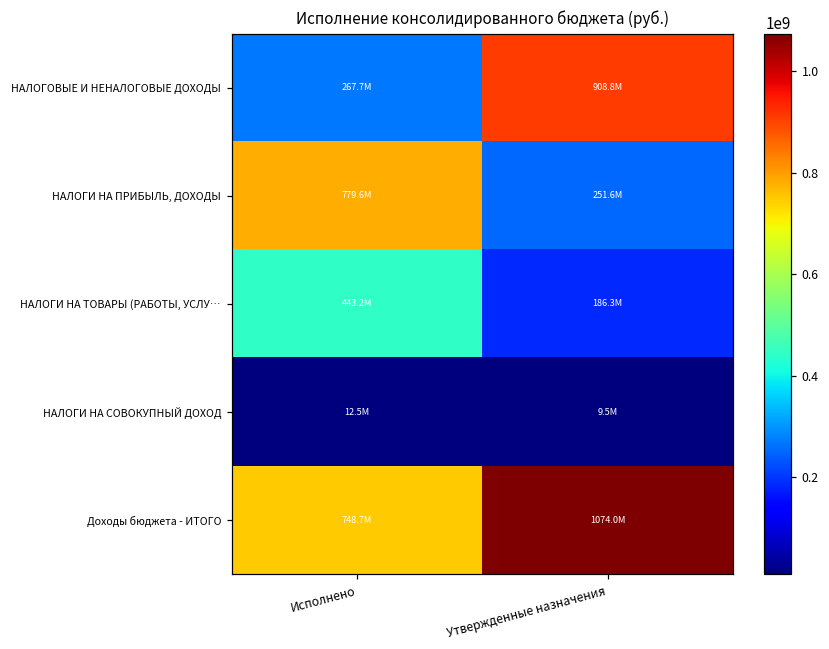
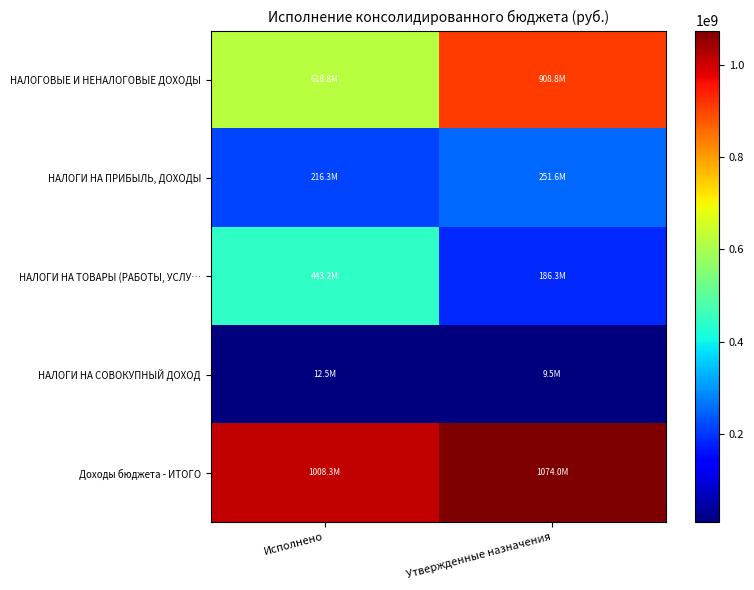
НАЛОГОВЫЕ И НЕНАЛОГОВЫЕ ДОХОДЫ, Исполнено: 267.7M -> 618.8M
НАЛОГИ НА ПРИБЫЛЬ, ДОХОДЫ, Исполнено: 779.6M -> 216.3M
Доходы бюджета - ИТОГО, Исполнено: 748.7M -> 1008.3M
